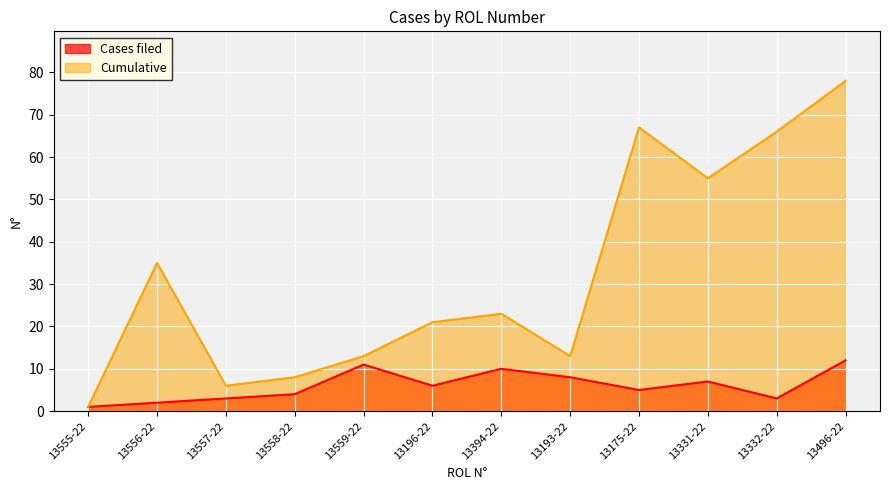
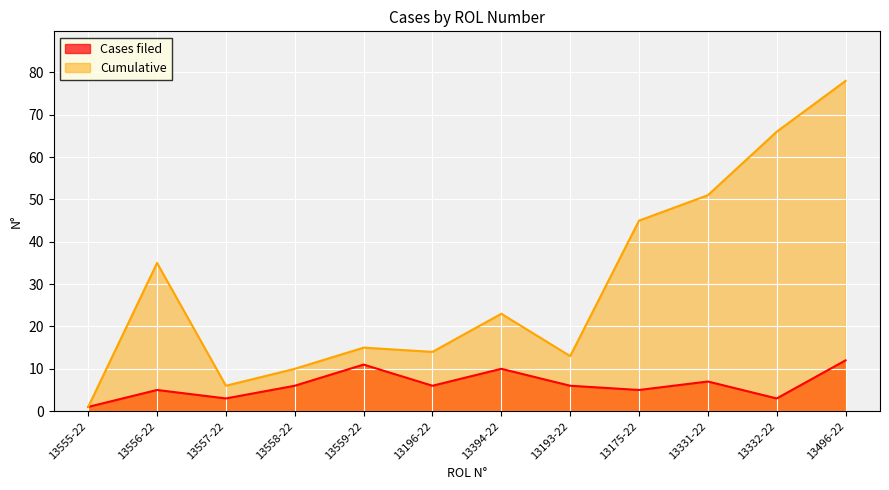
Cases filed, 13556-22: 2 -> 5
Cases filed, 13558-22: 4 -> 6
Cumulative, 13558-22: 8 -> 10
Cumulative, 13559-22: 13 -> 15
Cumulative, 13196-22: 21 -> 14
Cases filed, 13193-22: 8 -> 6
Cumulative, 13175-22: 67 -> 45
Cumulative, 13331-22: 55 -> 51
